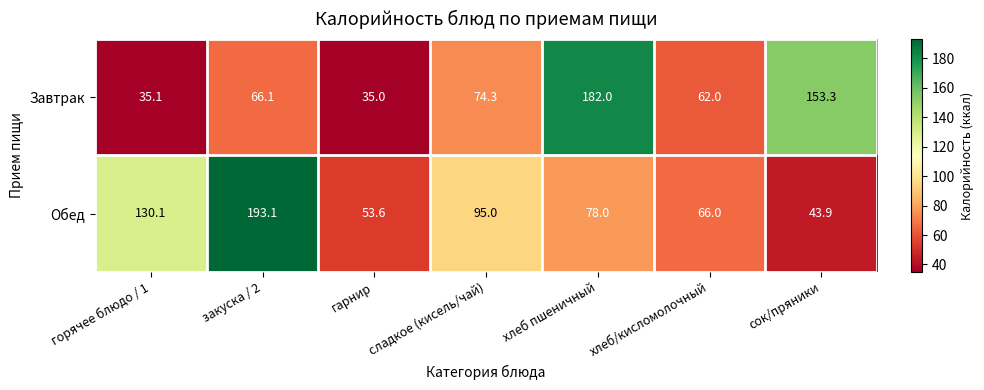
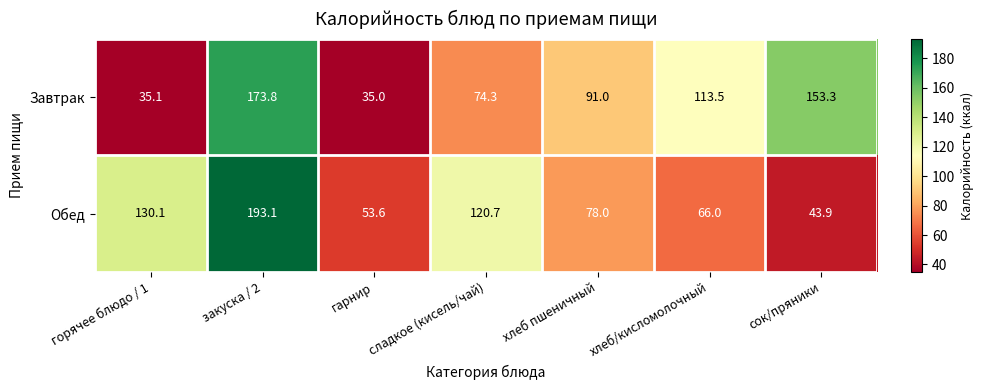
Завтрак, закуска / 2: 66.1 -> 173.8
Завтрак, хлеб пшеничный: 182.0 -> 91.0
Завтрак, хлеб/кисломолочный: 62.0 -> 113.5
Обед, сладкое (кисель/чай): 95.0 -> 120.7
